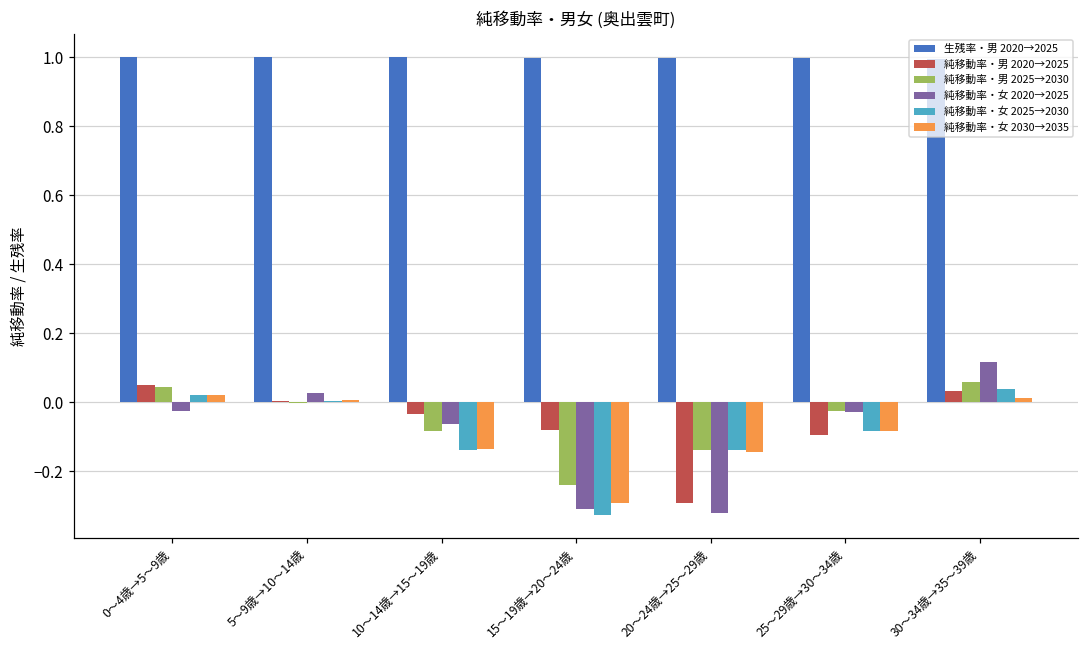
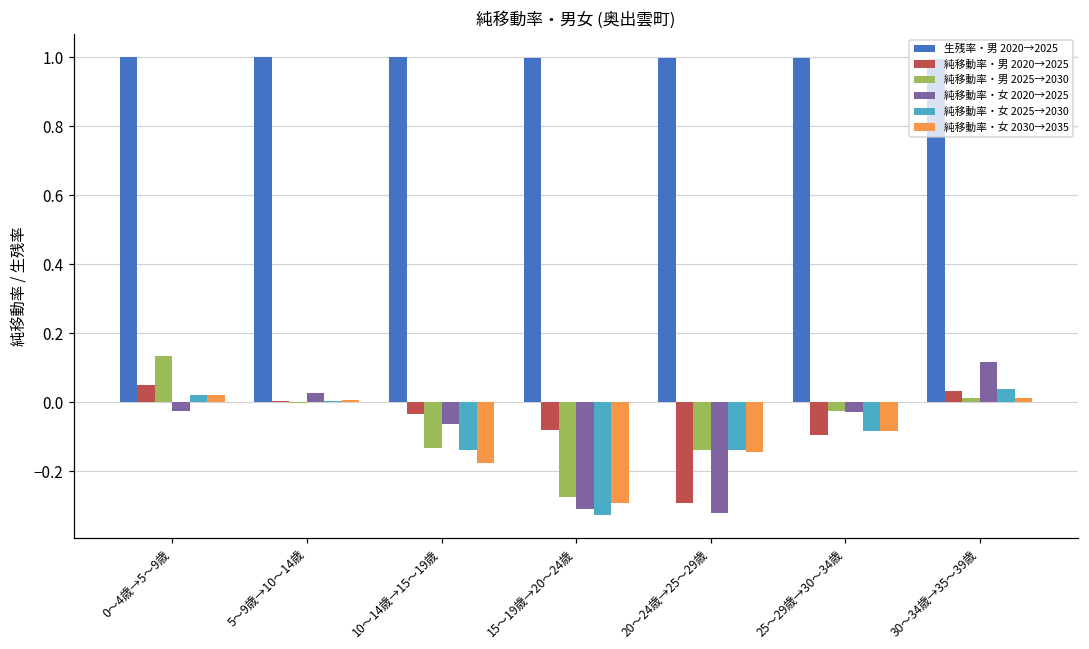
純移動率・男 2025→2030, 0～4歳→5～9歳: 0.05 -> 0.14
純移動率・男 2025→2030, 10～14歳→15～19歳: -0.08 -> -0.13
純移動率・女 2030→2035, 10～14歳→15～19歳: -0.13 -> -0.18
純移動率・男 2025→2030, 15～19歳→20～24歳: -0.24 -> -0.27
純移動率・男 2025→2030, 30～34歳→35～39歳: 0.06 -> 0.01
